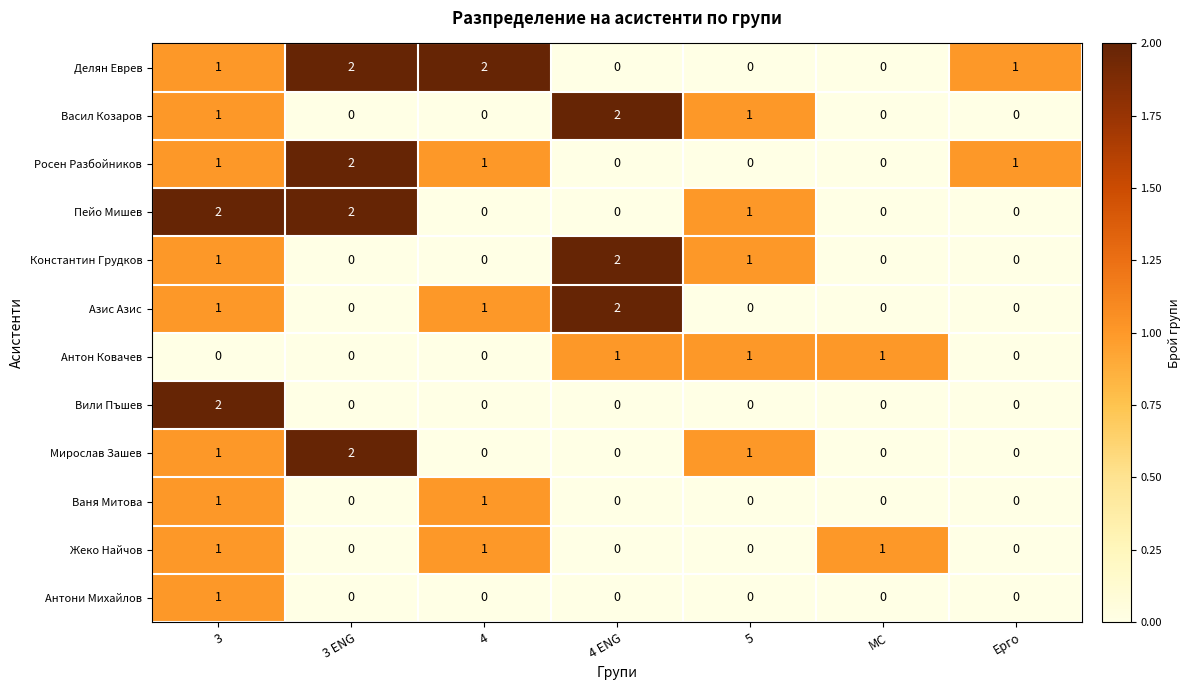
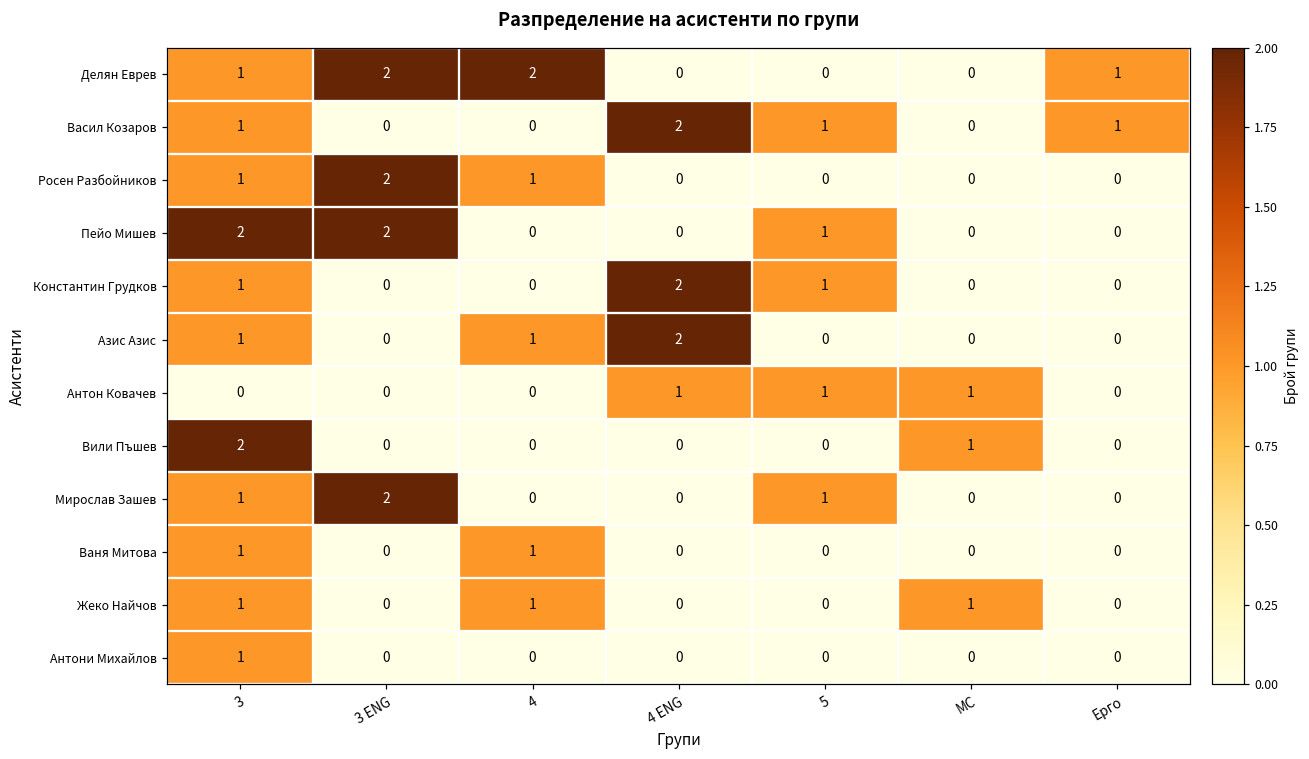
Васил Козаров, Ерго: 0 -> 1
Росен Разбойников, Ерго: 1 -> 0
Вили Пъшев, МС: 0 -> 1
